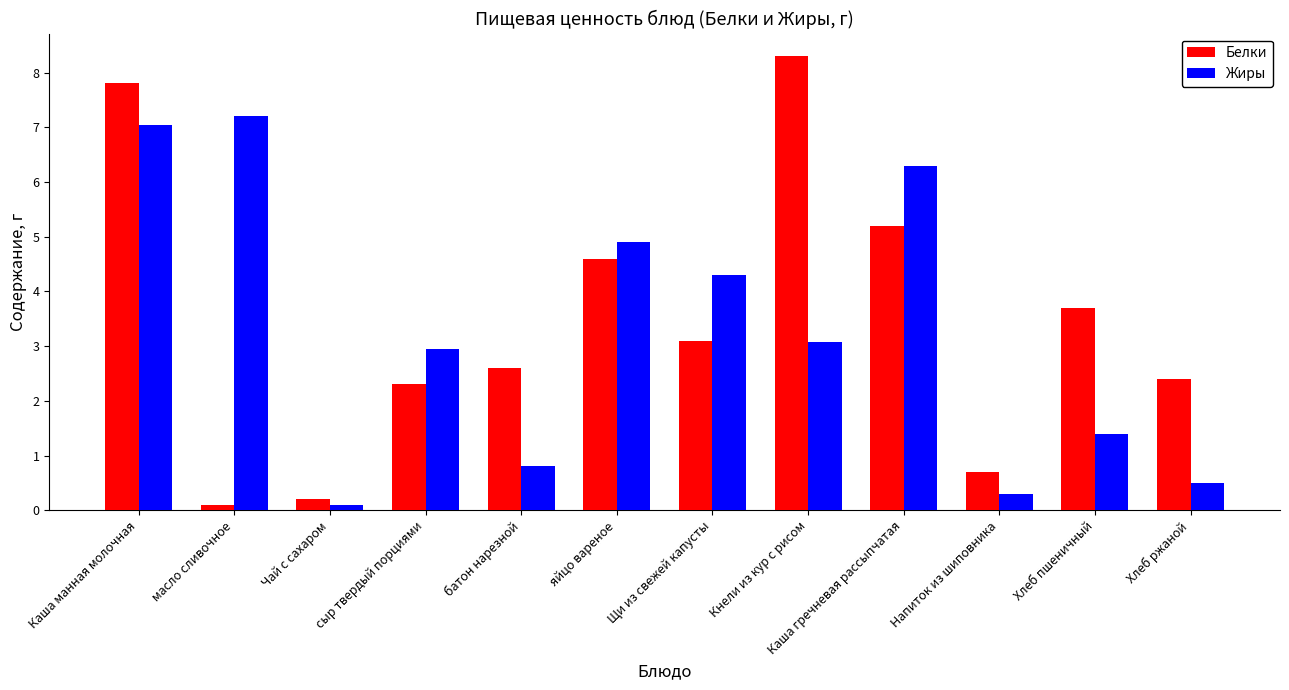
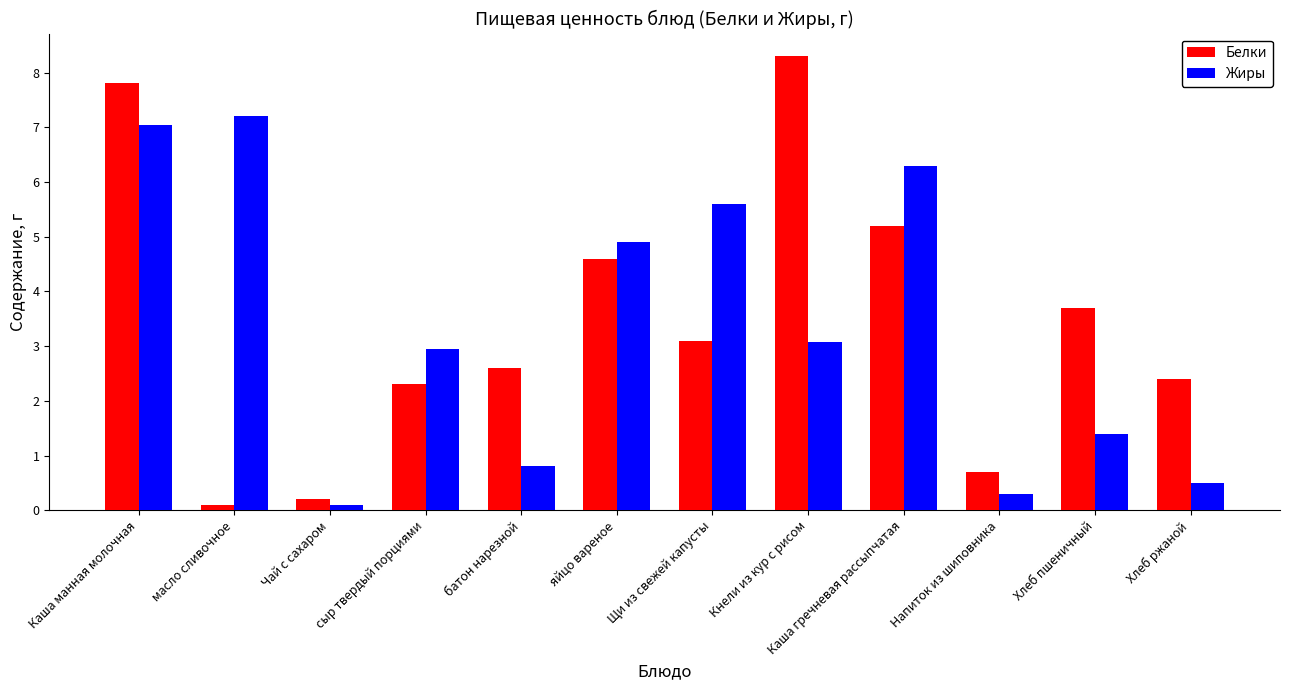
Жиры, Щи из свежей капусты: 4.3 -> 5.6
